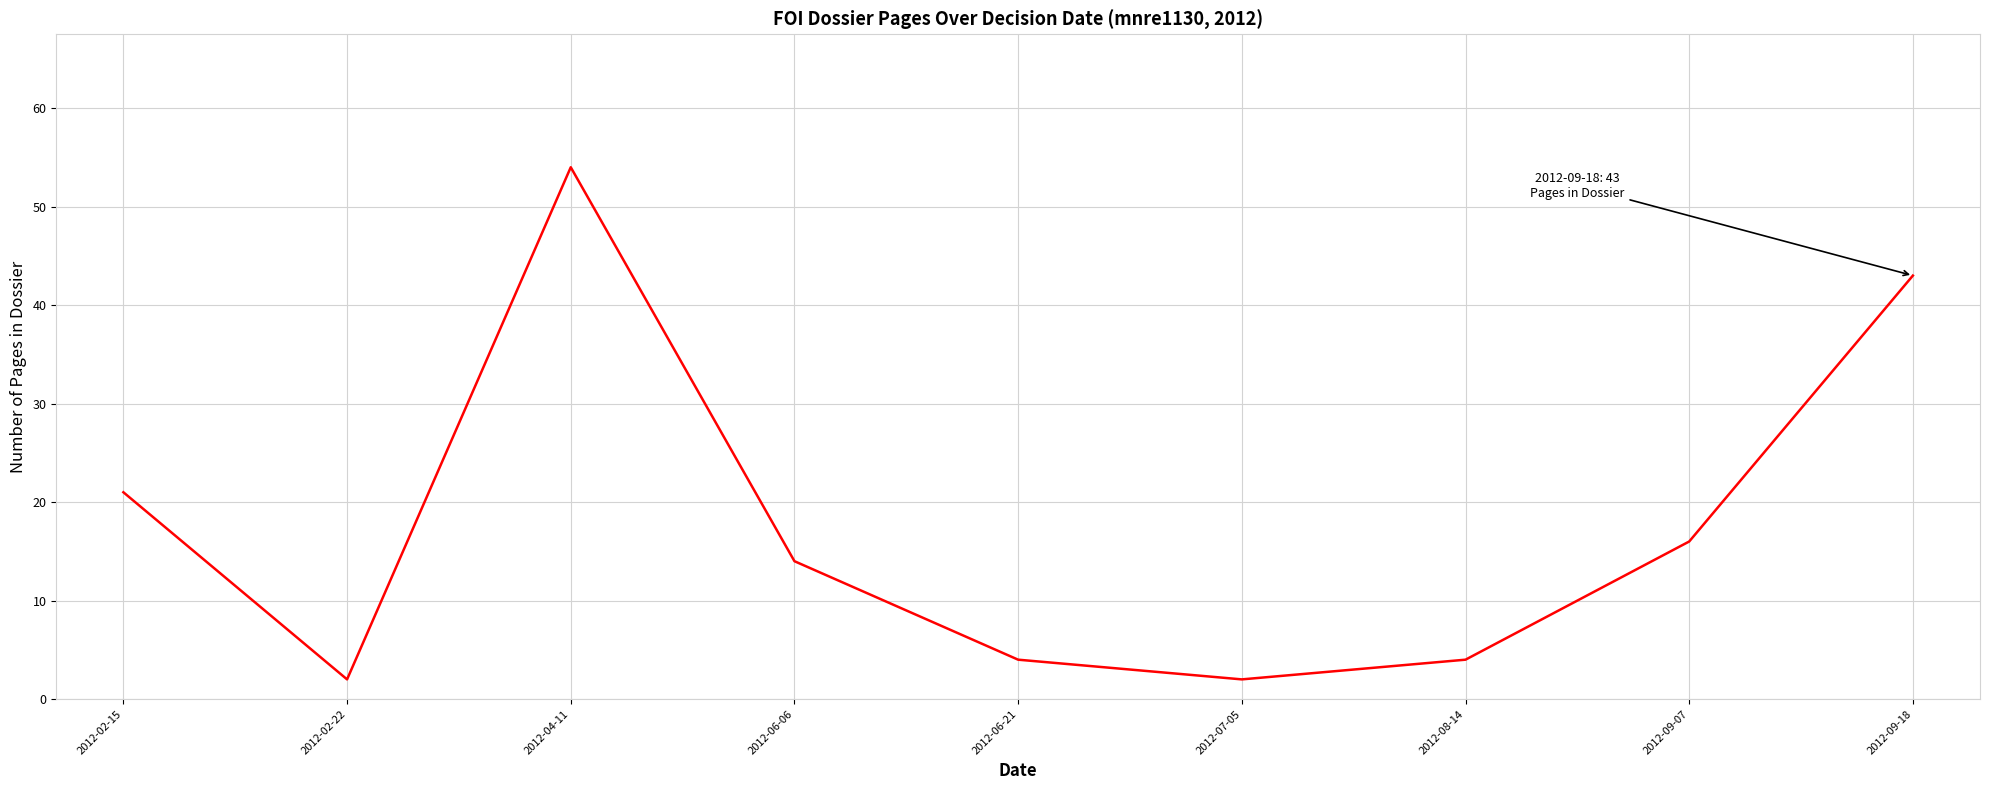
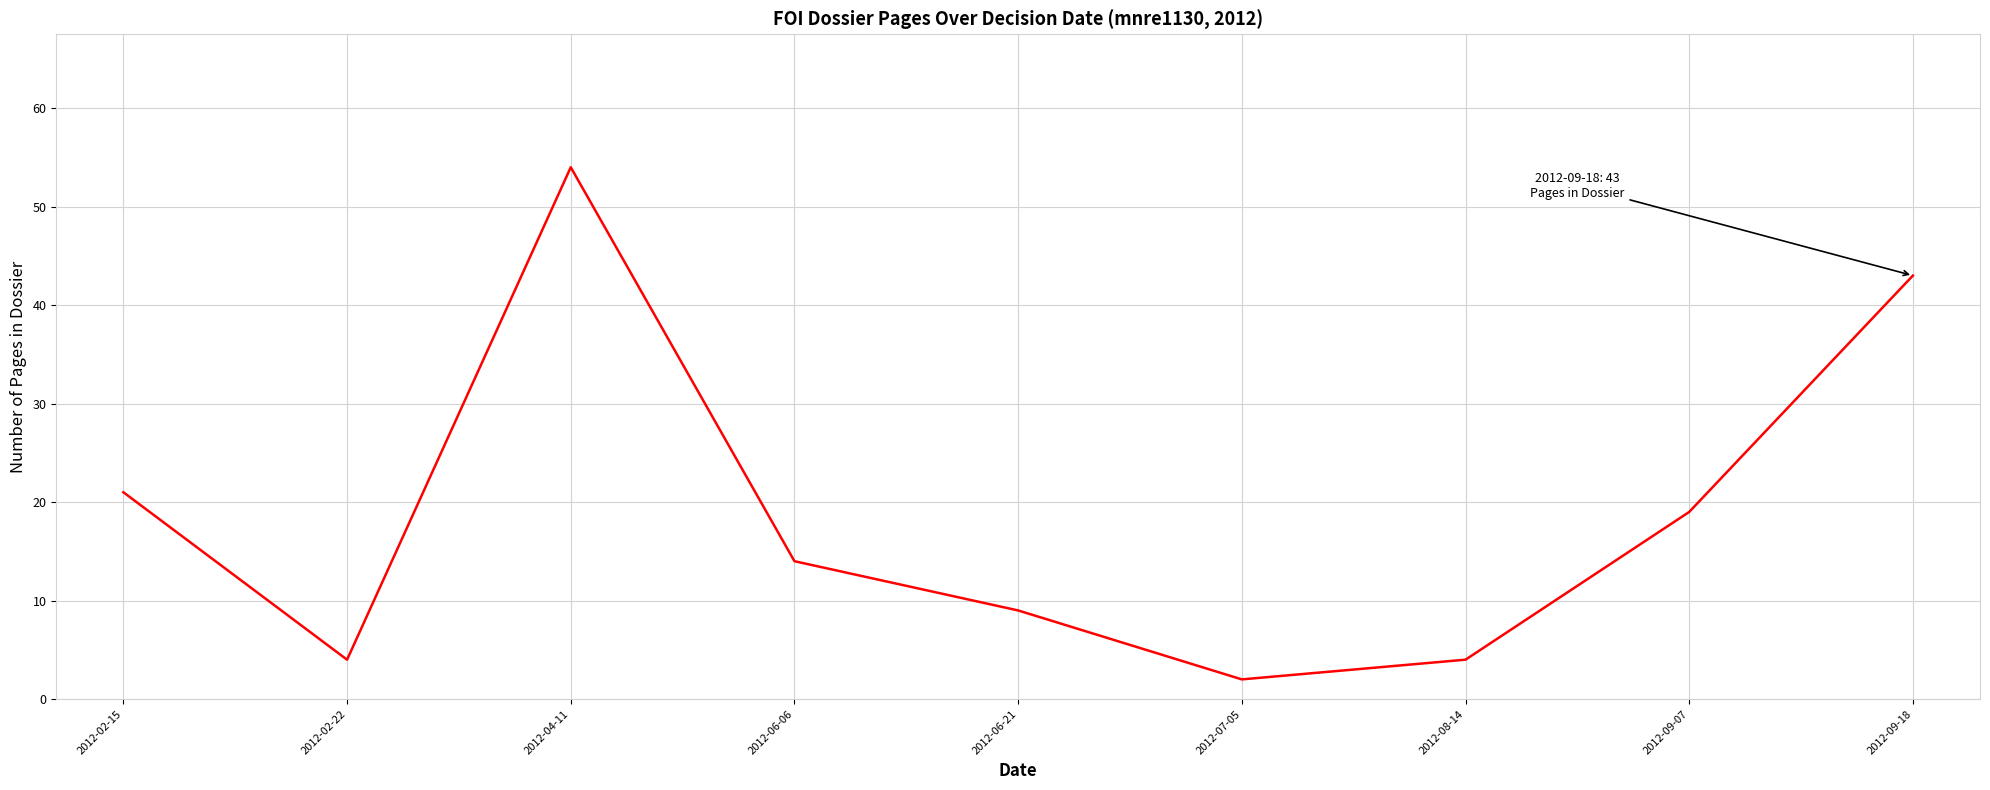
2012-02-22: 2 -> 4
2012-06-21: 4 -> 9
2012-09-07: 16 -> 19
